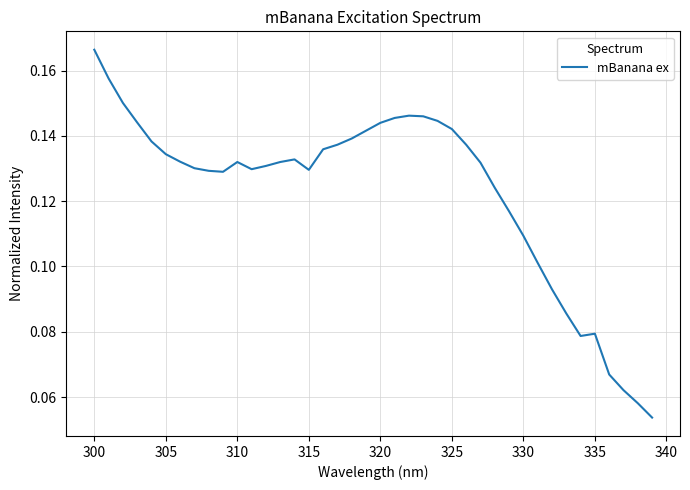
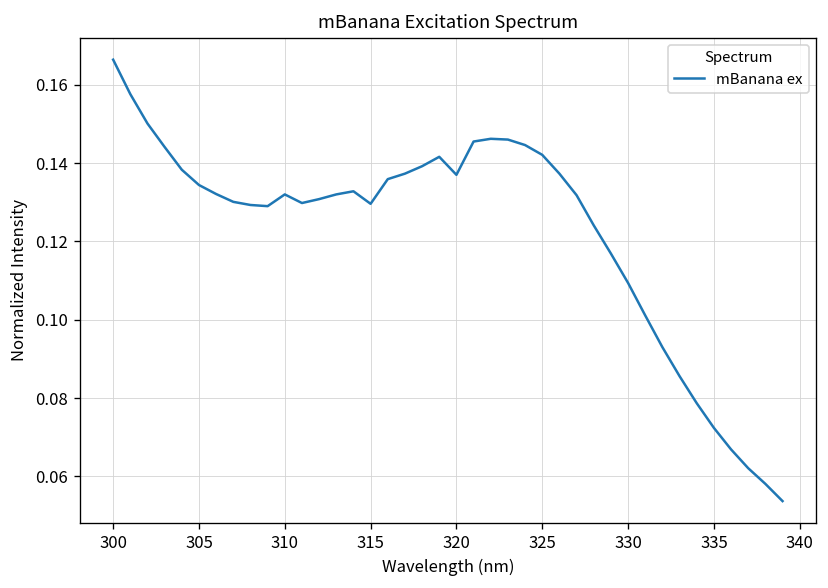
320: 0.144 -> 0.137
335: 0.079 -> 0.072
